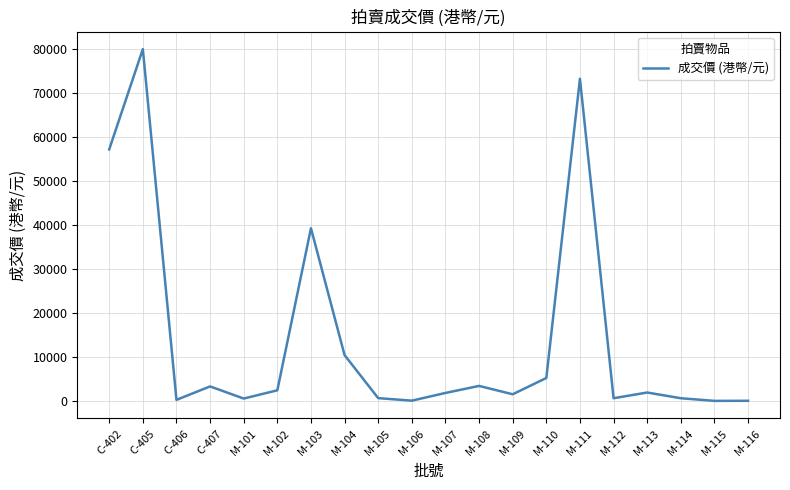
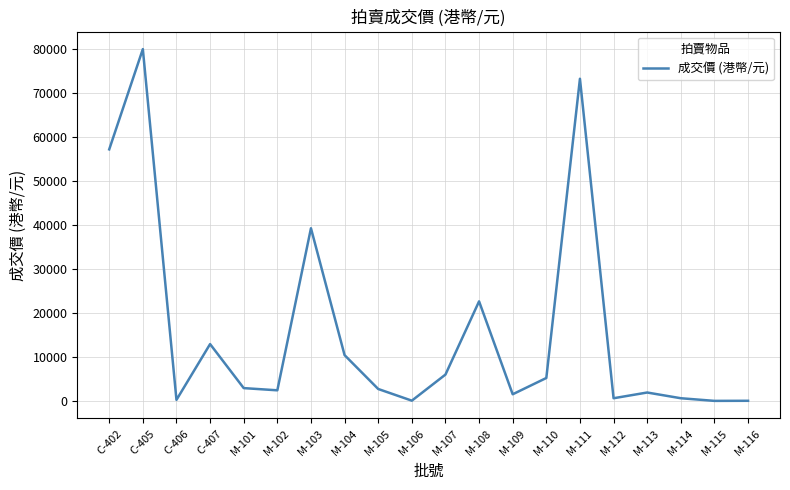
C-407: 3000 -> 13000
M-101: 1000 -> 3000
M-105: 1000 -> 3000
M-107: 2000 -> 6000
M-108: 4000 -> 23000
